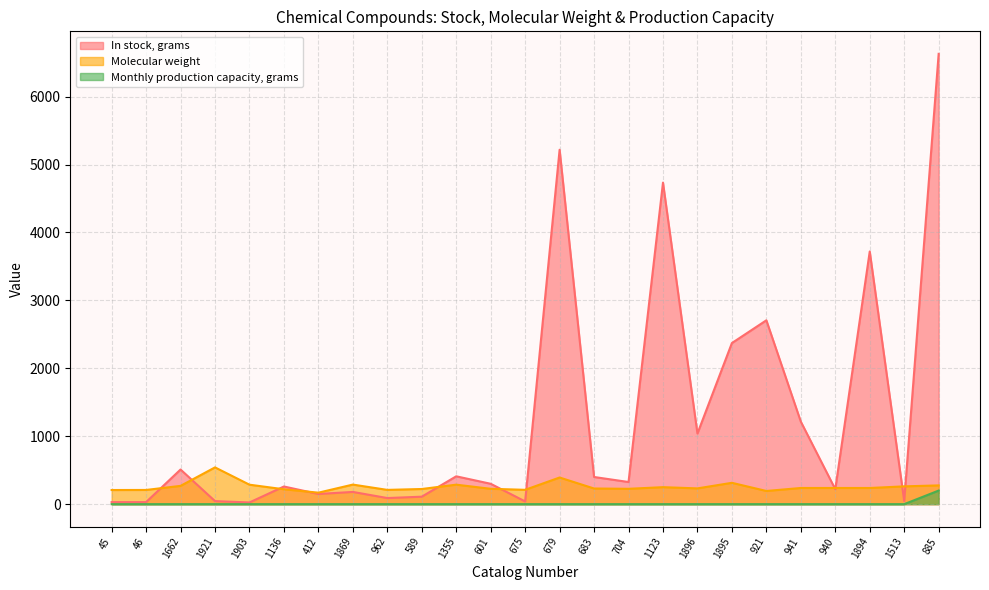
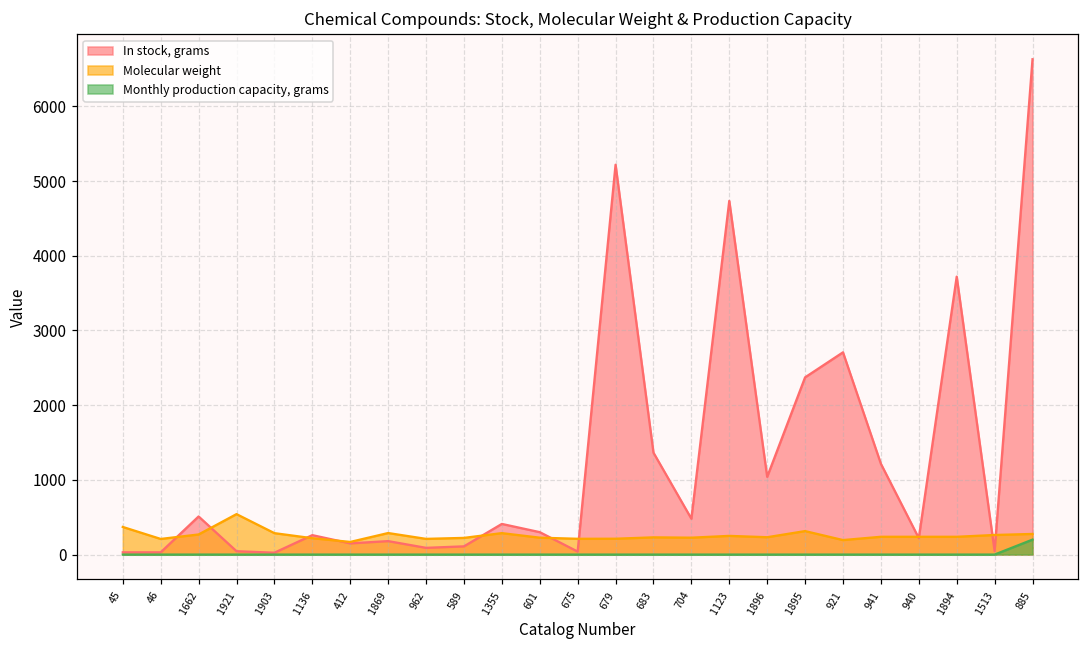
Molecular weight, 45: 200 -> 400
Molecular weight, 679: 400 -> 200
In stock, grams, 683: 400 -> 1400
In stock, grams, 704: 300 -> 500
